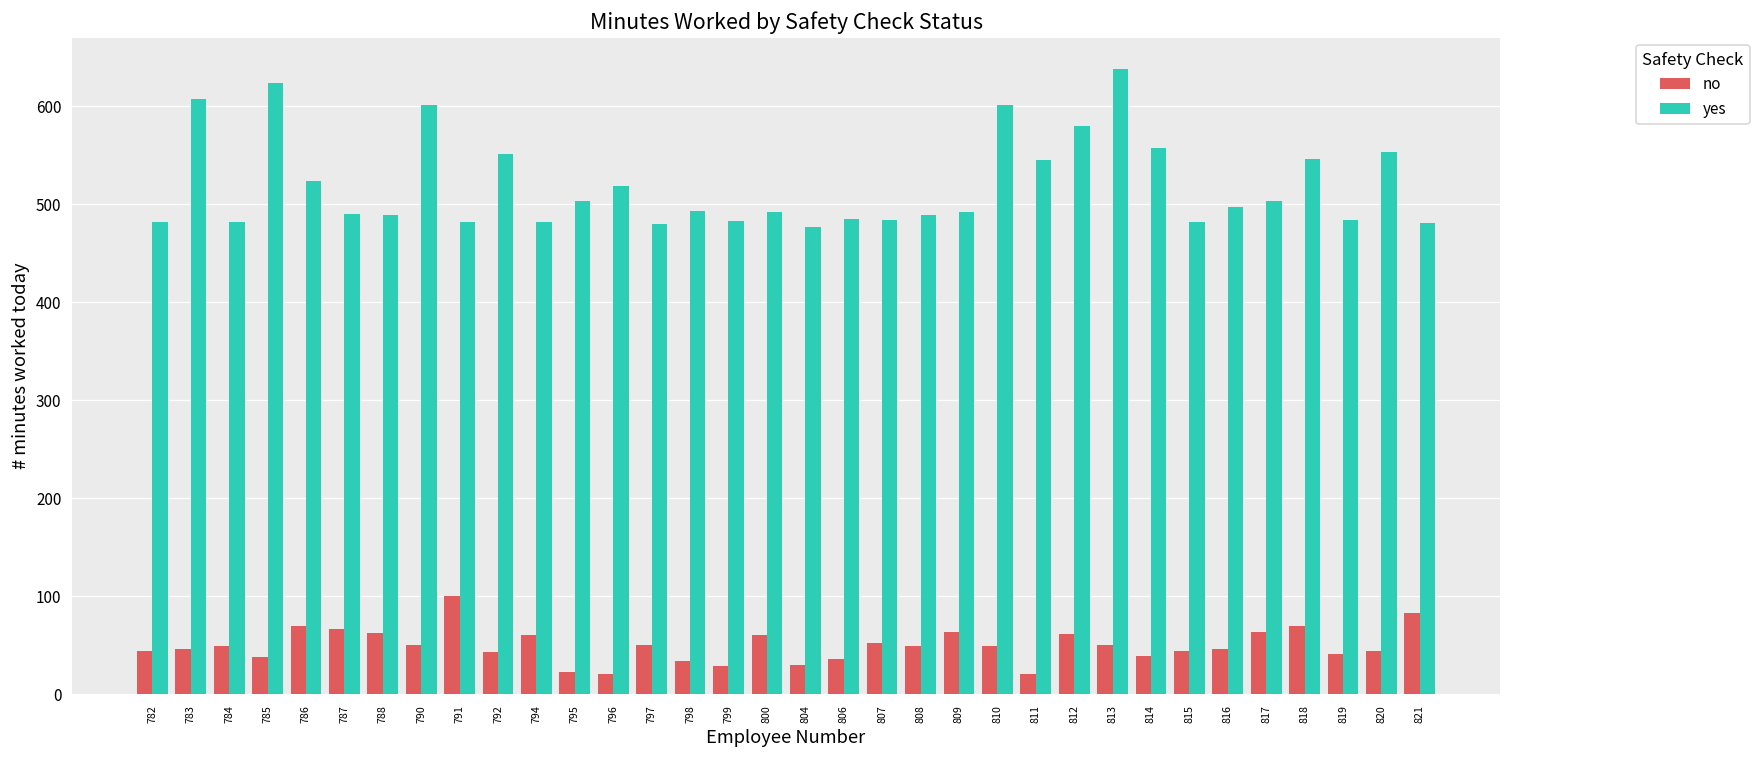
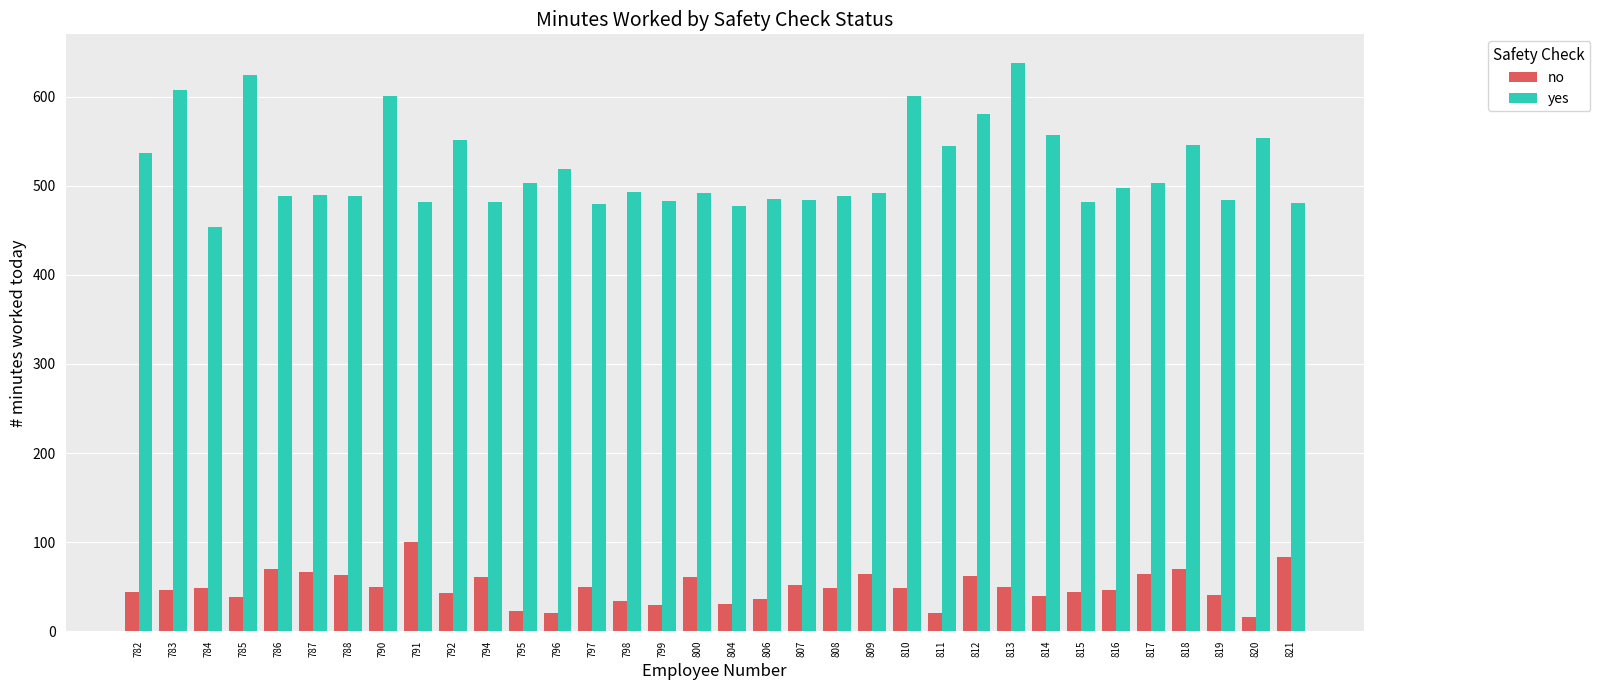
yes, 782: 480 -> 540
yes, 784: 480 -> 450
yes, 786: 520 -> 490
no, 820: 40 -> 20
